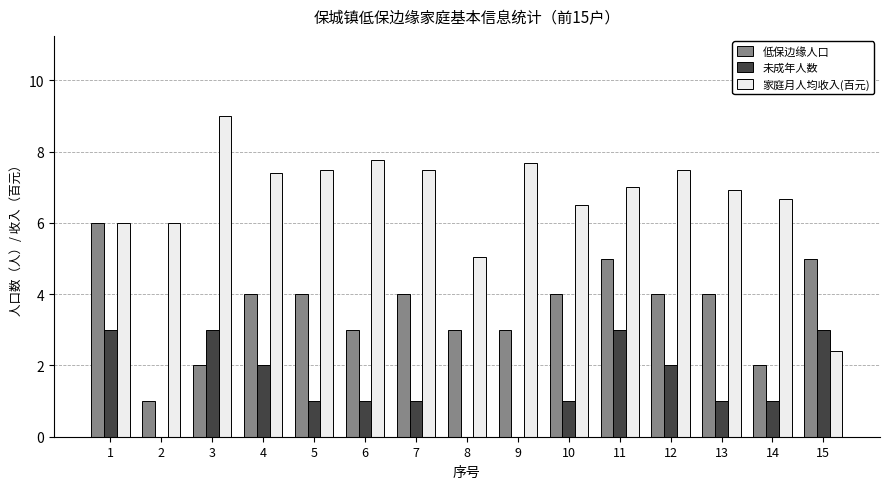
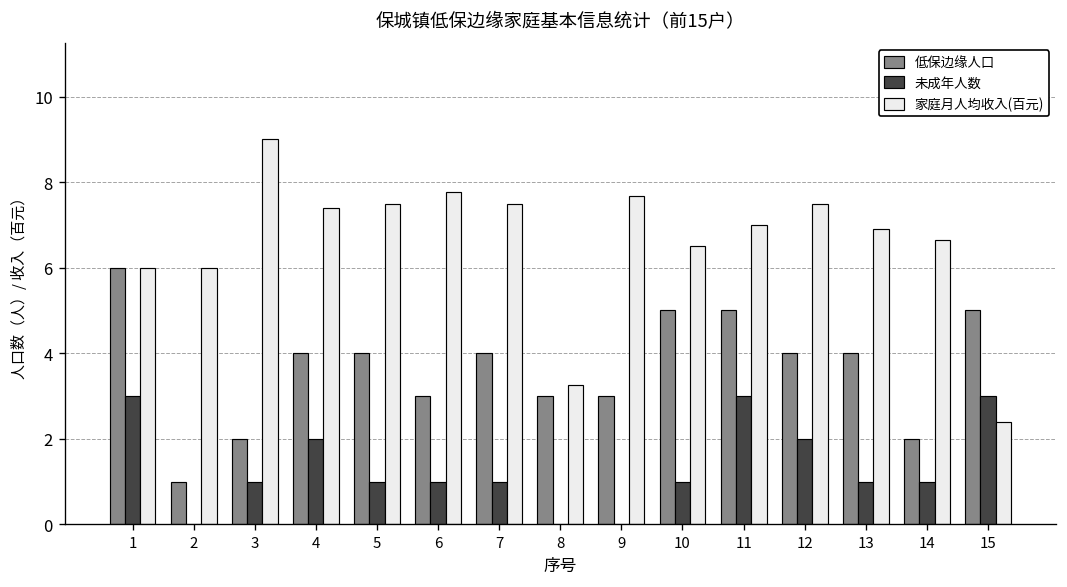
未成年人数, 3: 3 -> 1
家庭月人均收入(百元), 8: 5.0 -> 3.3
低保边缘人口, 10: 4 -> 5
